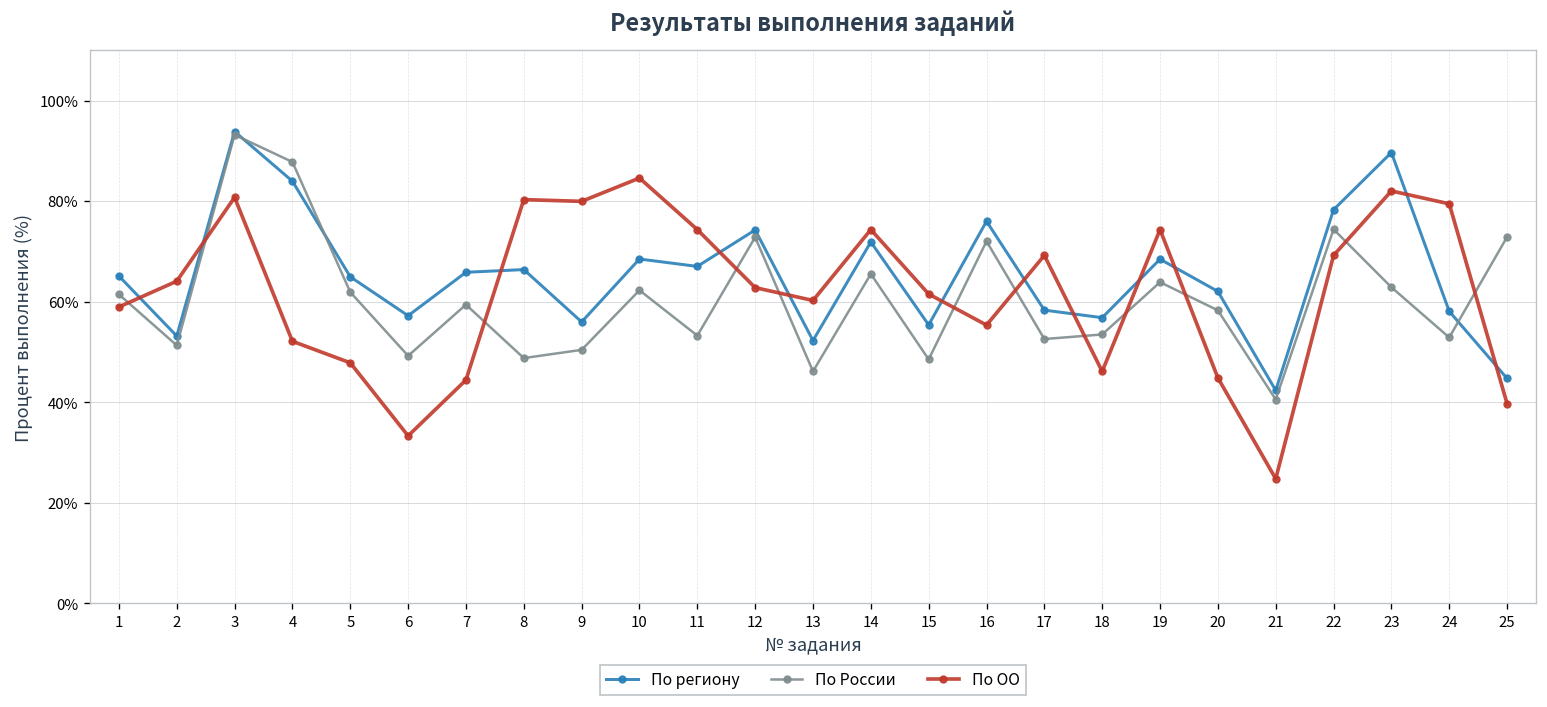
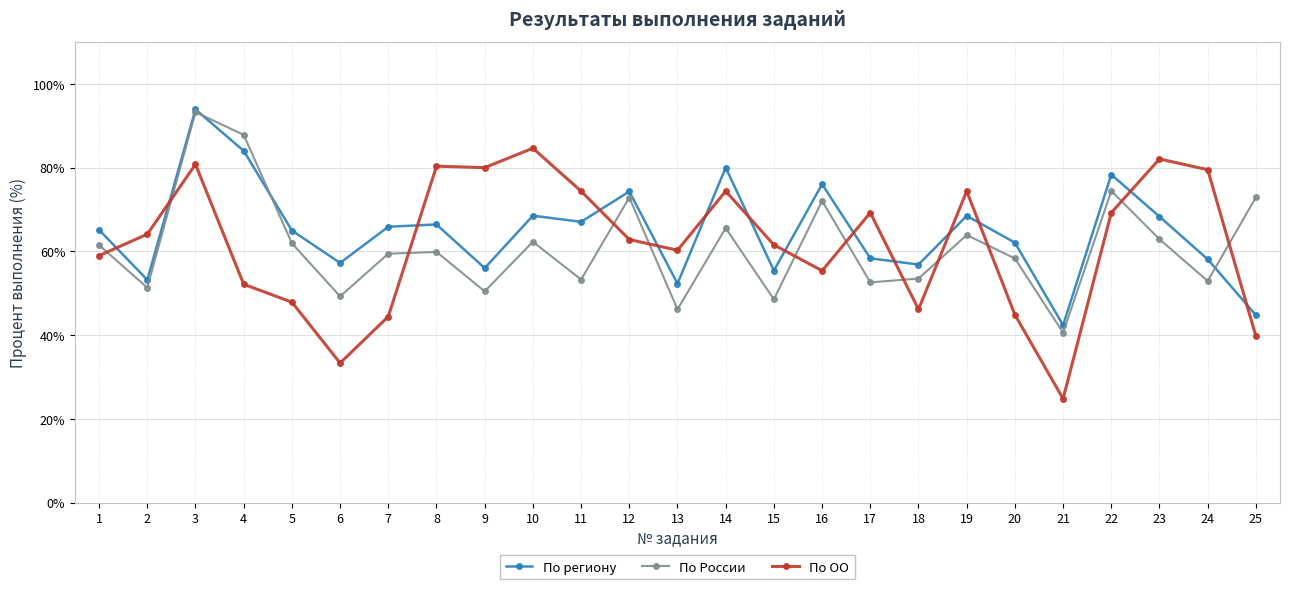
По России, 8: 49% -> 60%
По региону, 14: 72% -> 80%
По региону, 23: 90% -> 68%
